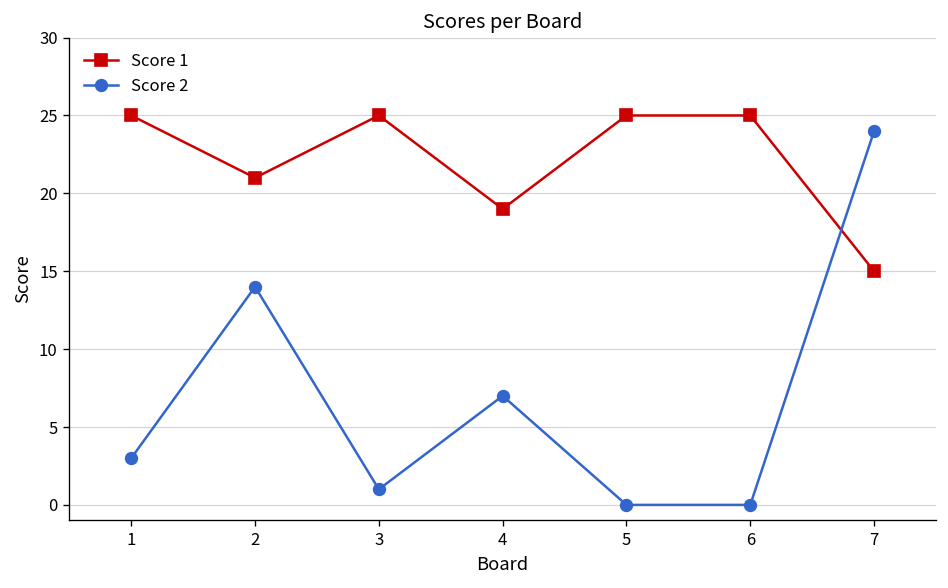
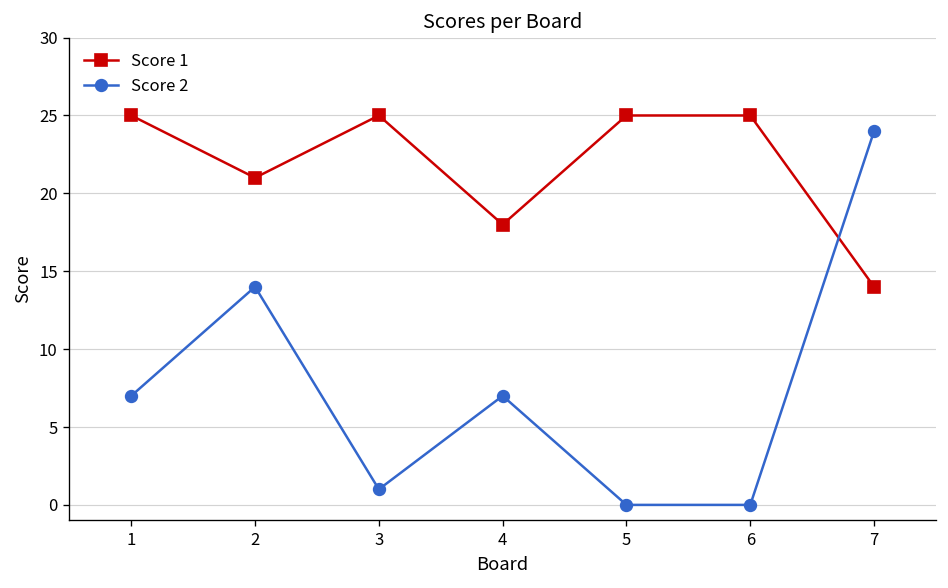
Score 2, 1: 3 -> 7
Score 1, 4: 19 -> 18
Score 1, 7: 15 -> 14
